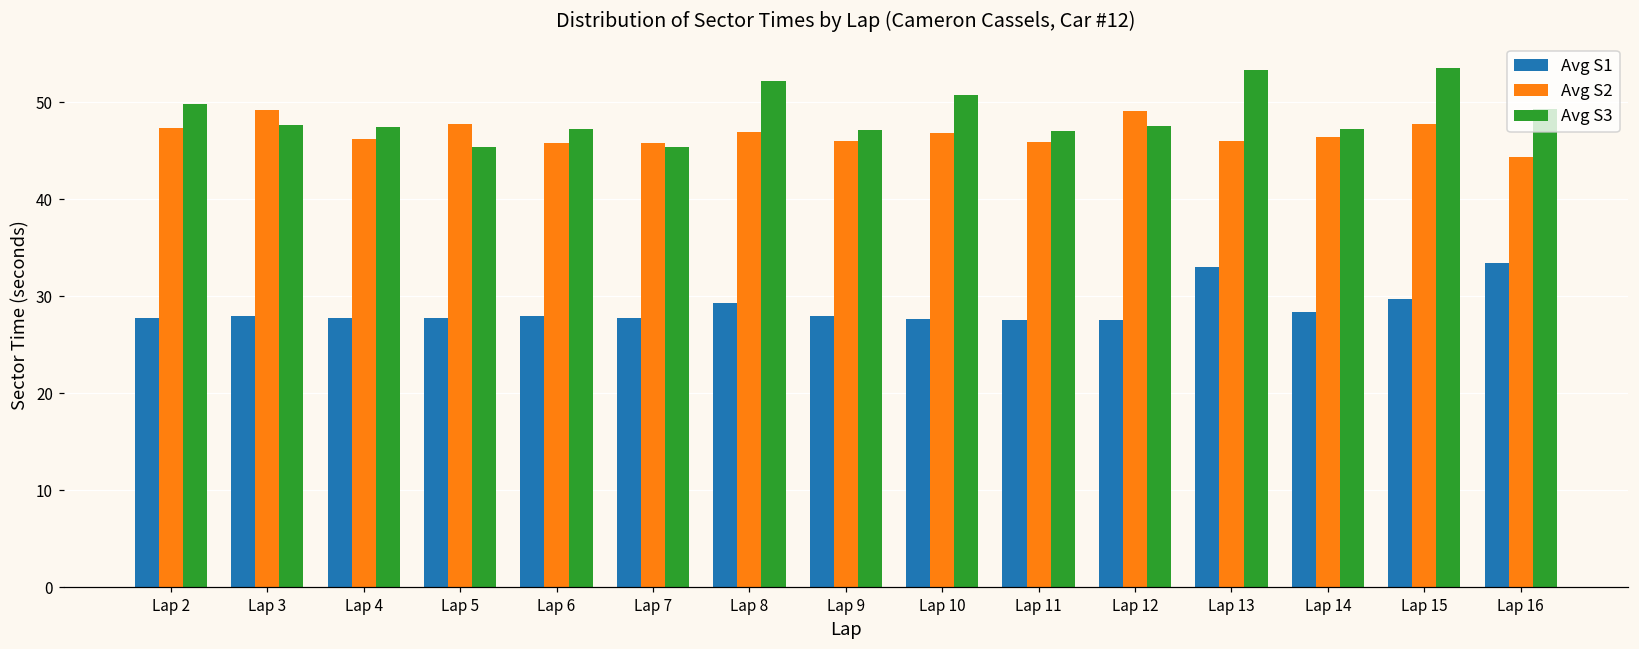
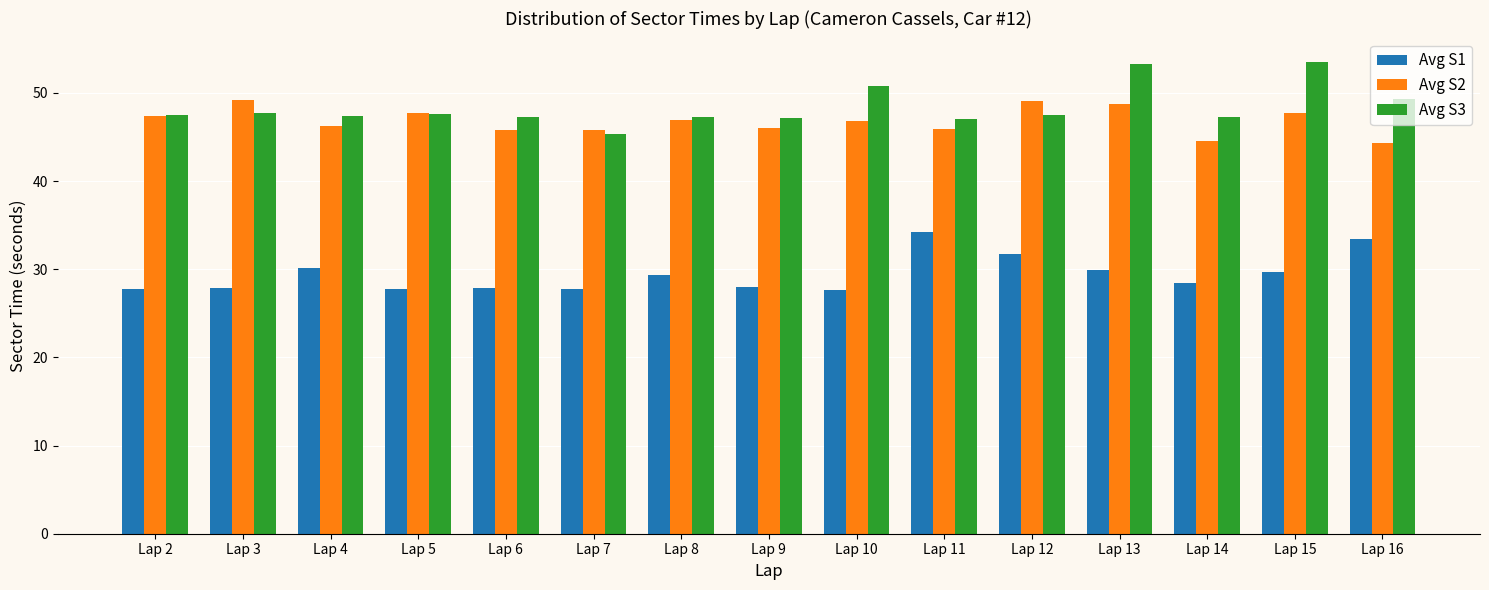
Avg S3, Lap 2: 50 -> 47
Avg S1, Lap 4: 28 -> 30
Avg S3, Lap 5: 45 -> 48
Avg S3, Lap 8: 52 -> 47
Avg S1, Lap 11: 28 -> 34
Avg S1, Lap 12: 28 -> 32
Avg S1, Lap 13: 33 -> 30
Avg S2, Lap 13: 46 -> 49
Avg S2, Lap 14: 46 -> 45
